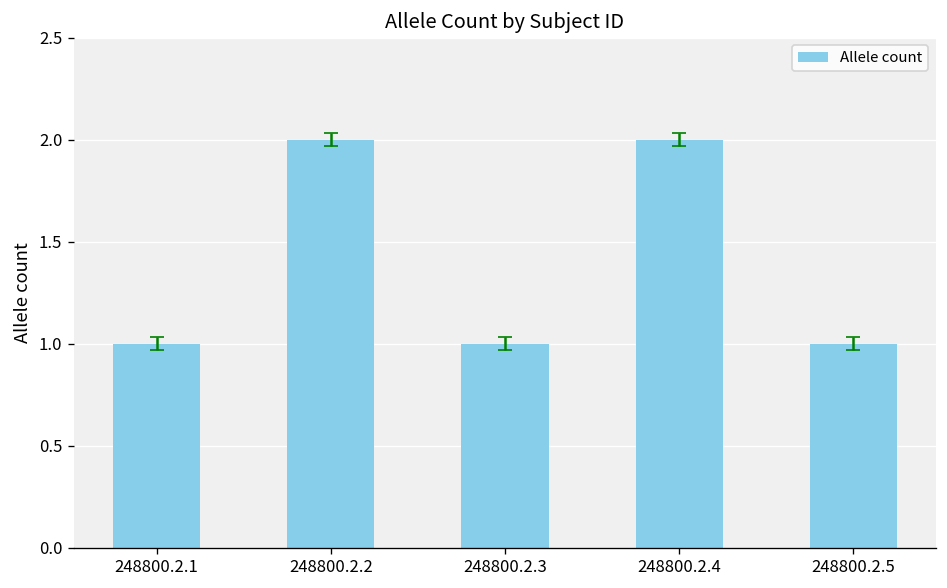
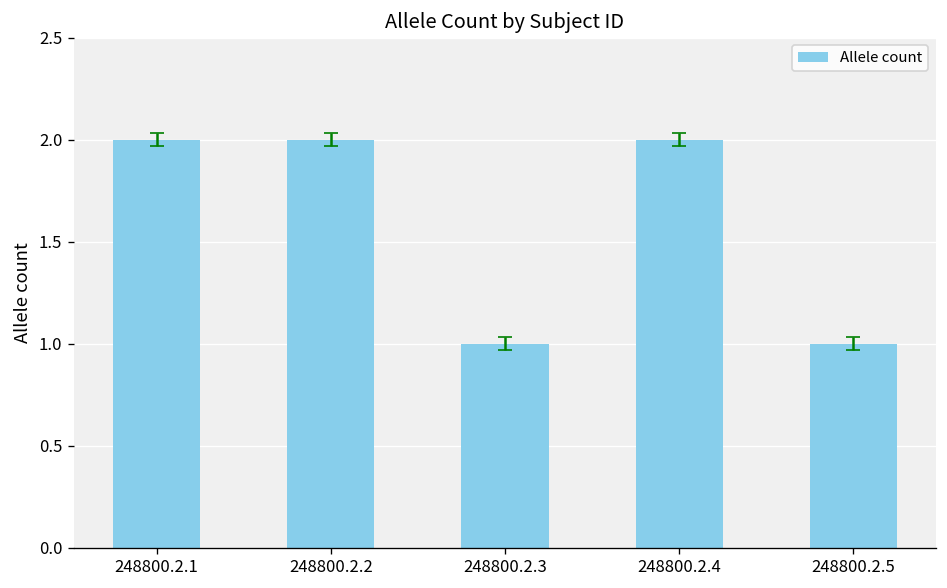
Allele count, 248800.2.1: 1 -> 2
